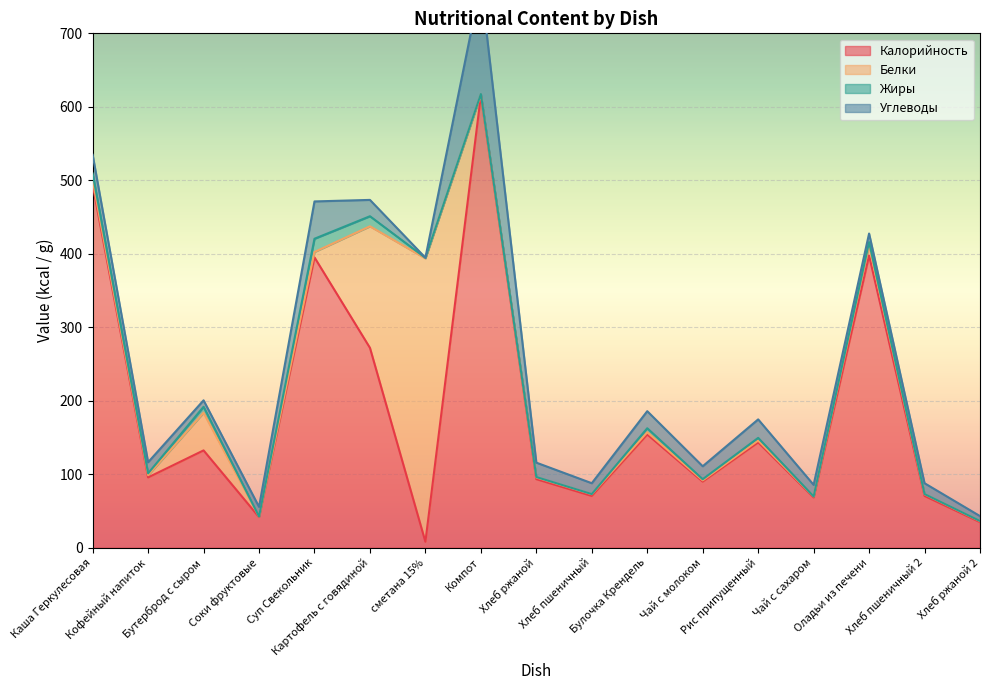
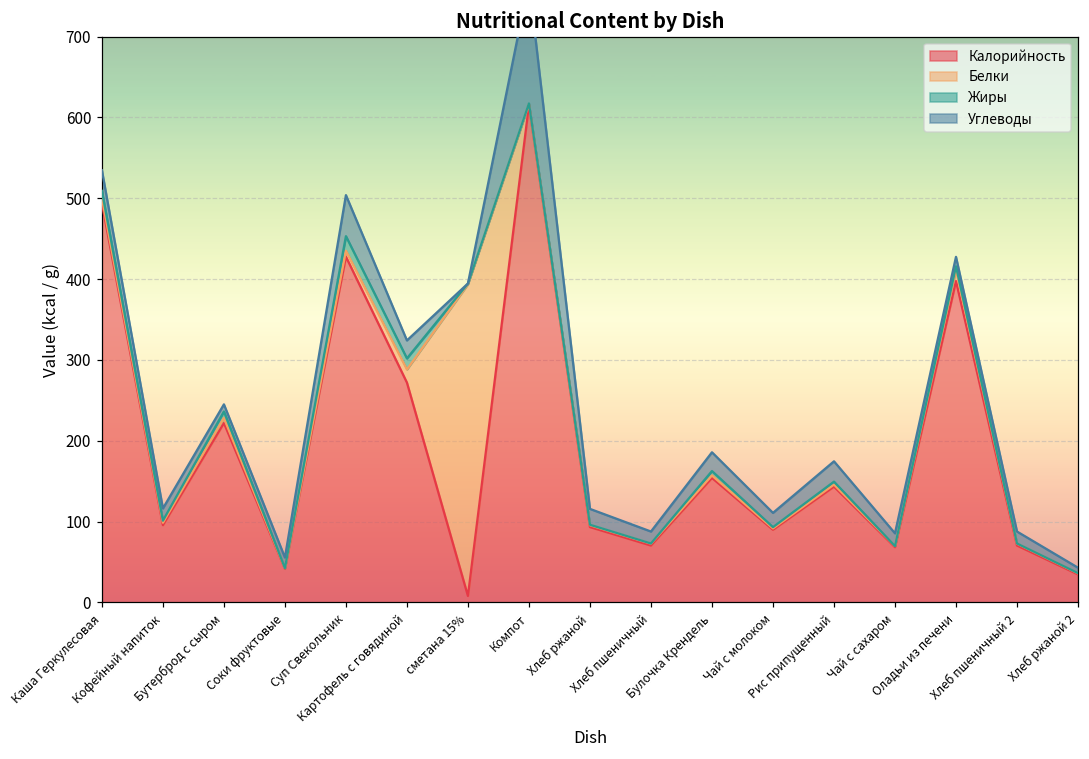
Калорийность, Бутерброд с сыром: 130 -> 220
Белки, Бутерброд с сыром: 50 -> 10
Калорийность, Суп Свекольник: 400 -> 430
Белки, Картофель с говядиной: 170 -> 20
